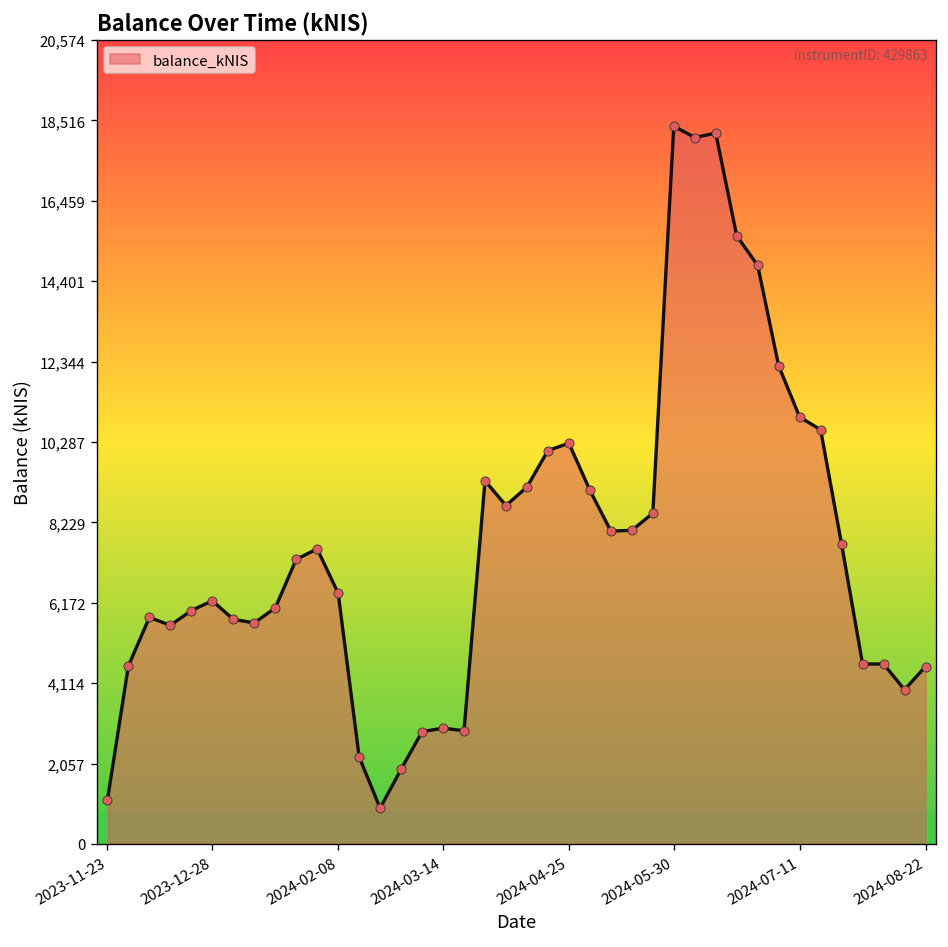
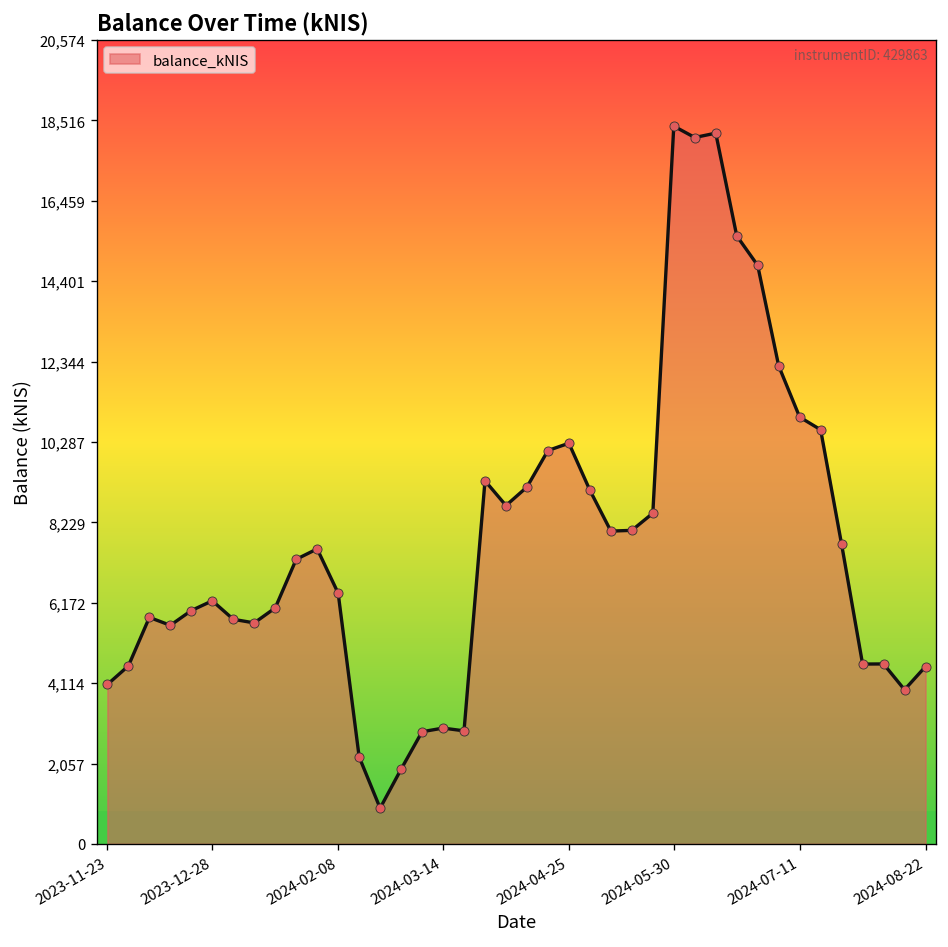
2023-11-23: 1,100 -> 4,100
